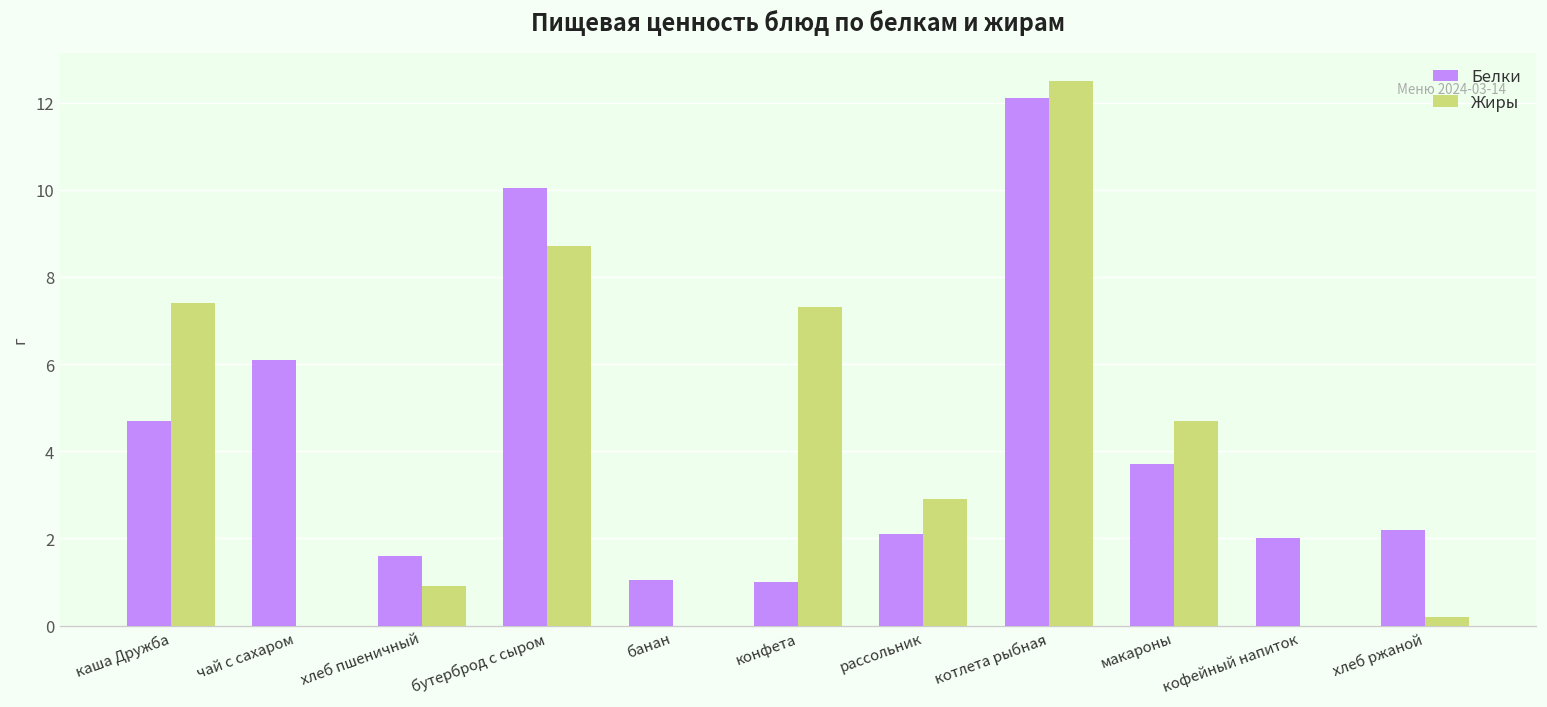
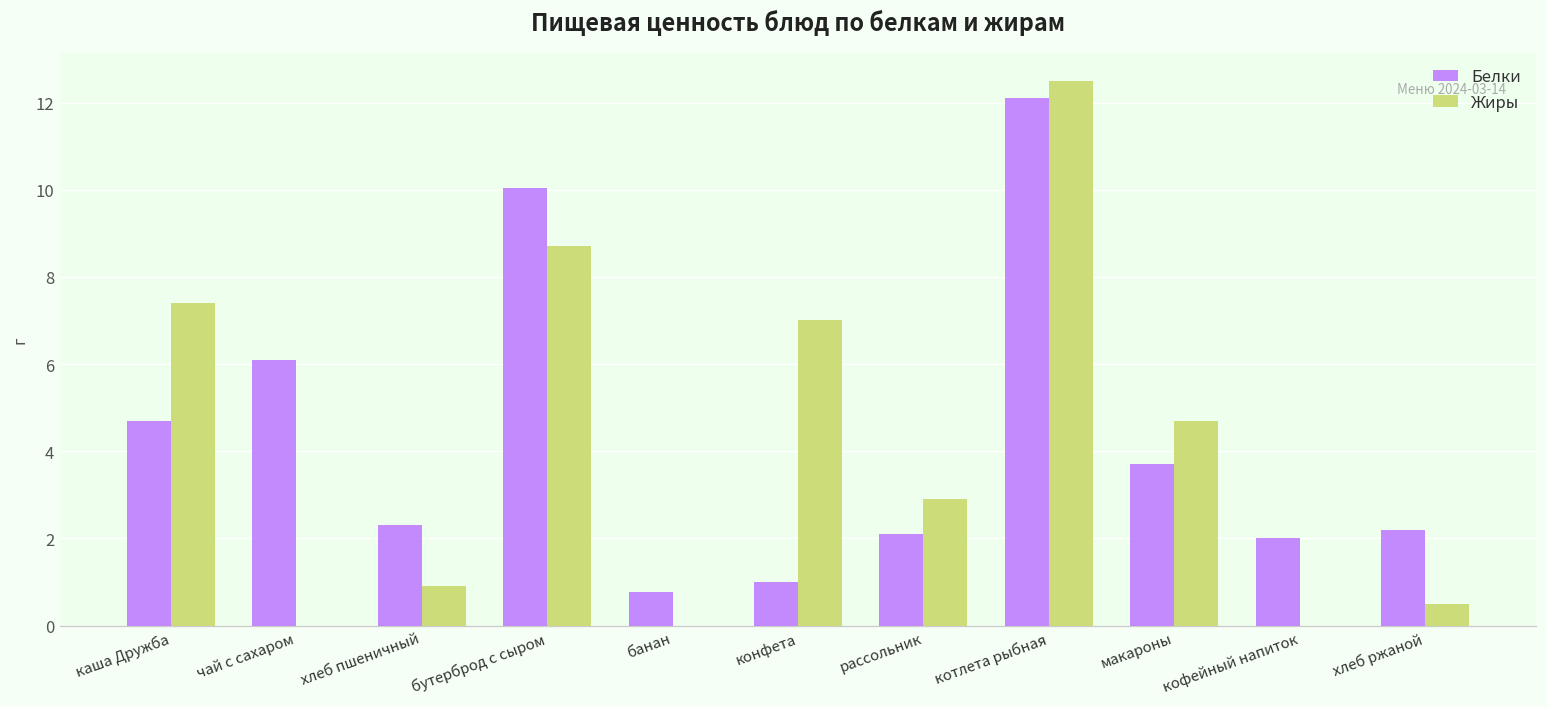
Белки, хлеб пшеничный: 1.6 -> 2.3
Белки, банан: 1.1 -> 0.8
Жиры, конфета: 7.3 -> 7.0
Жиры, хлеб ржаной: 0.2 -> 0.5
